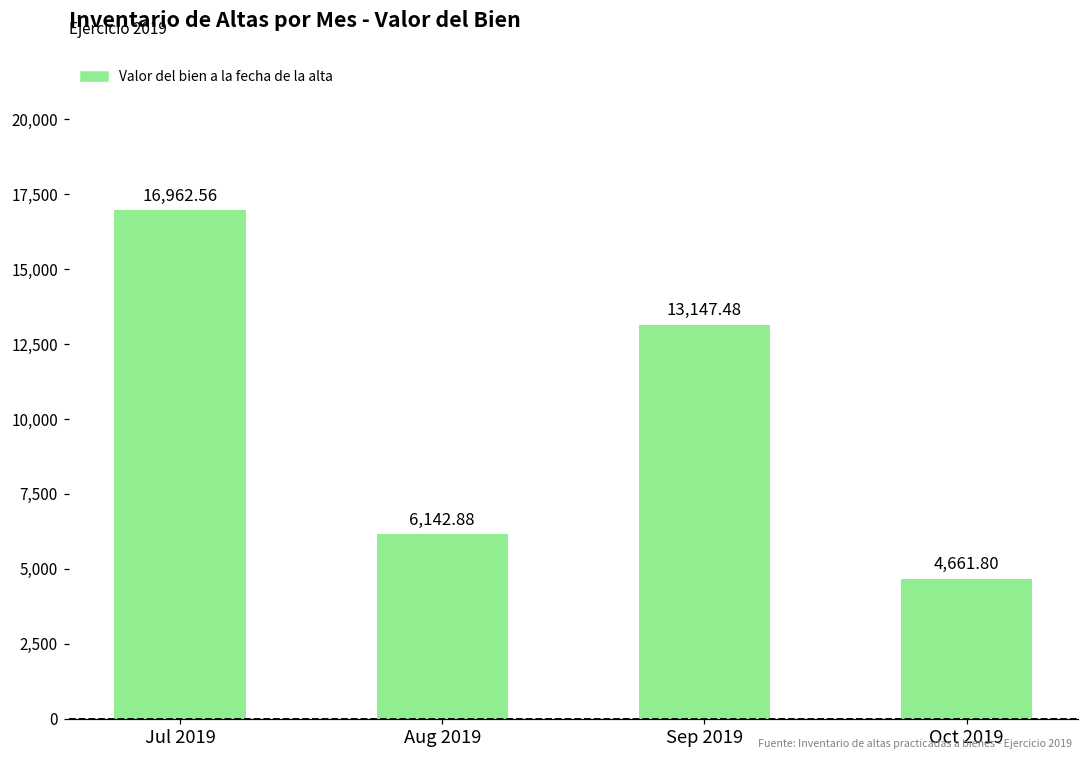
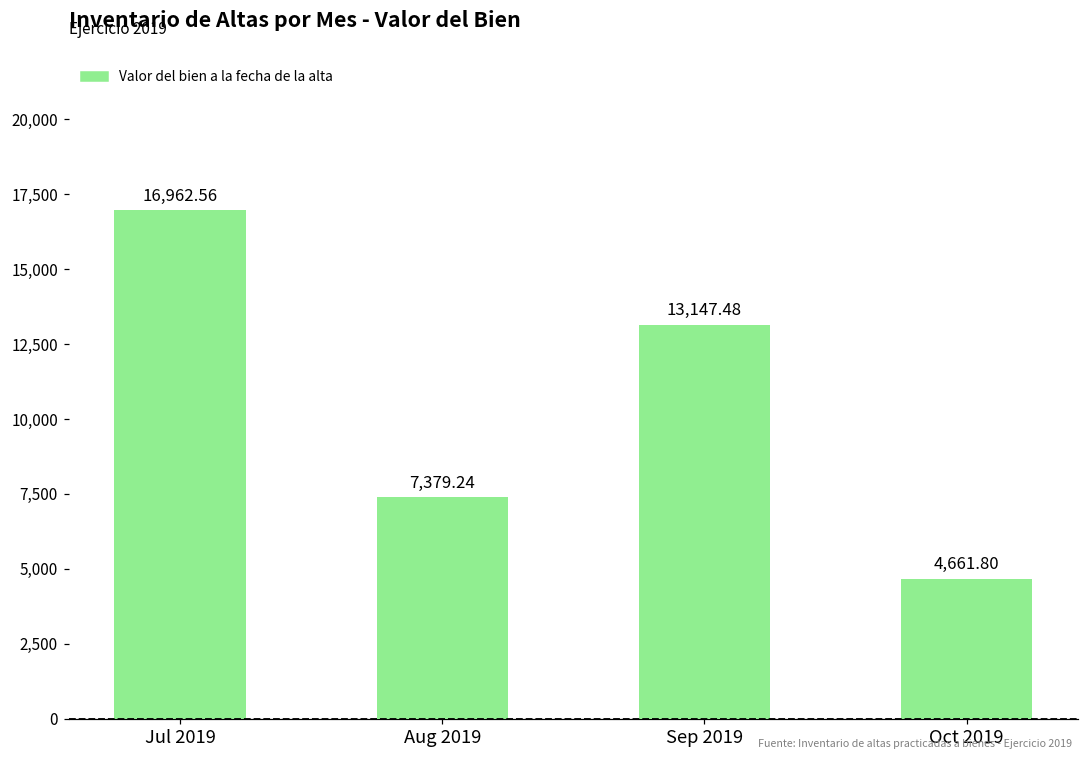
Aug 2019: 6,142.88 -> 7,379.24
